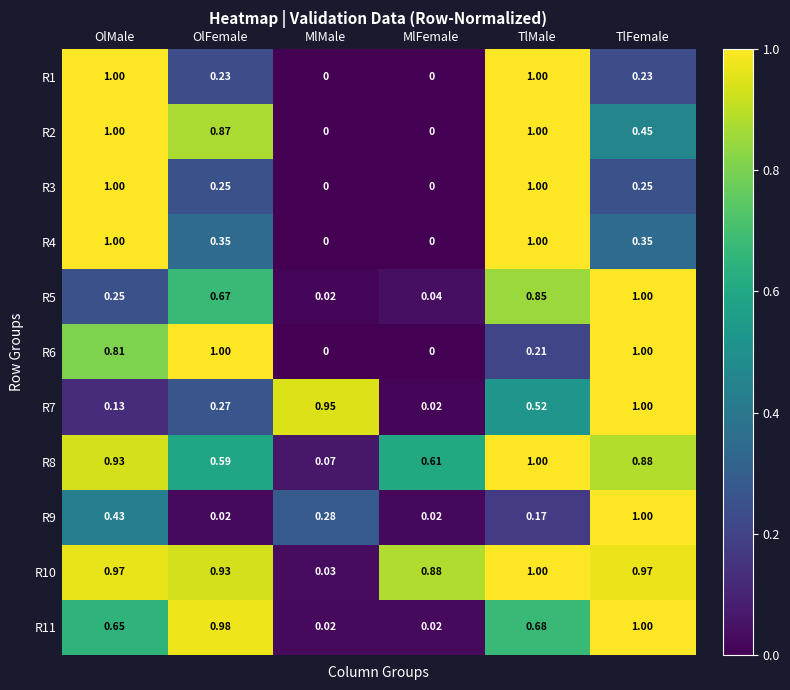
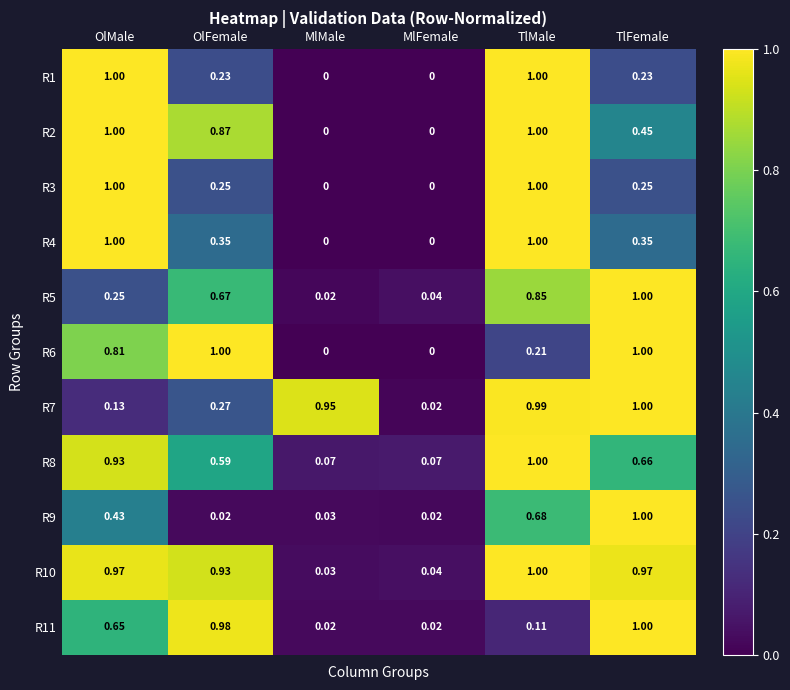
R7, TlMale: 0.52 -> 0.99
R8, MlFemale: 0.61 -> 0.07
R8, TlFemale: 0.88 -> 0.66
R9, MlMale: 0.28 -> 0.03
R9, TlMale: 0.17 -> 0.68
R10, MlFemale: 0.88 -> 0.04
R11, TlMale: 0.68 -> 0.11
